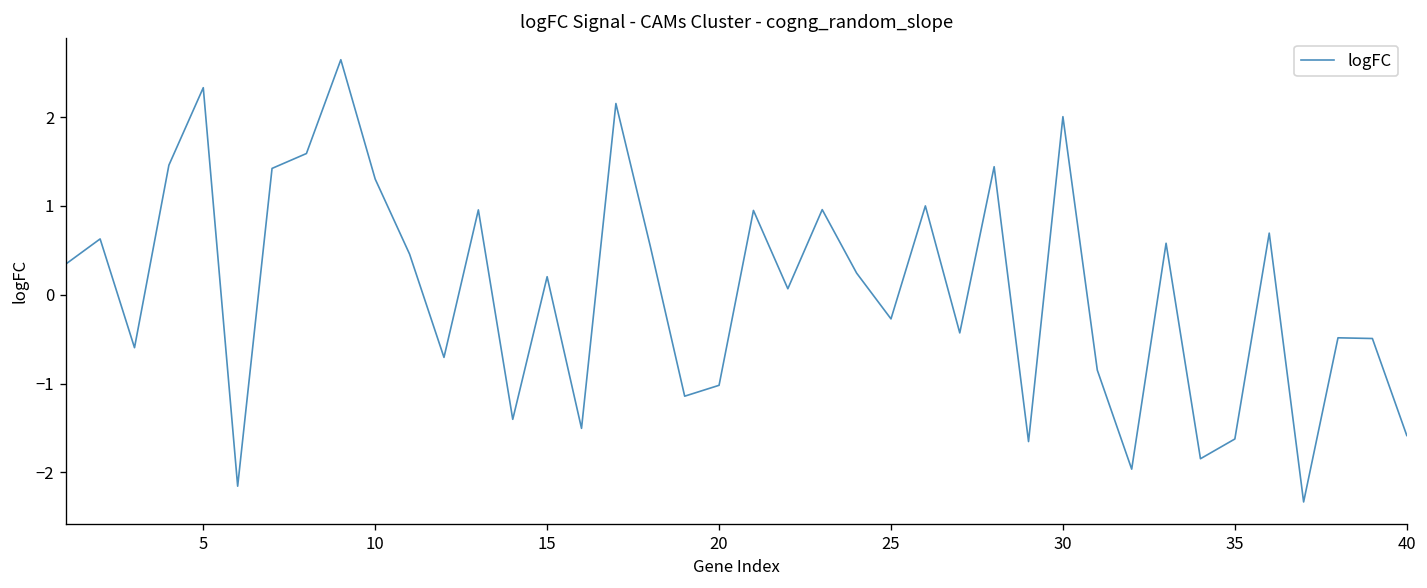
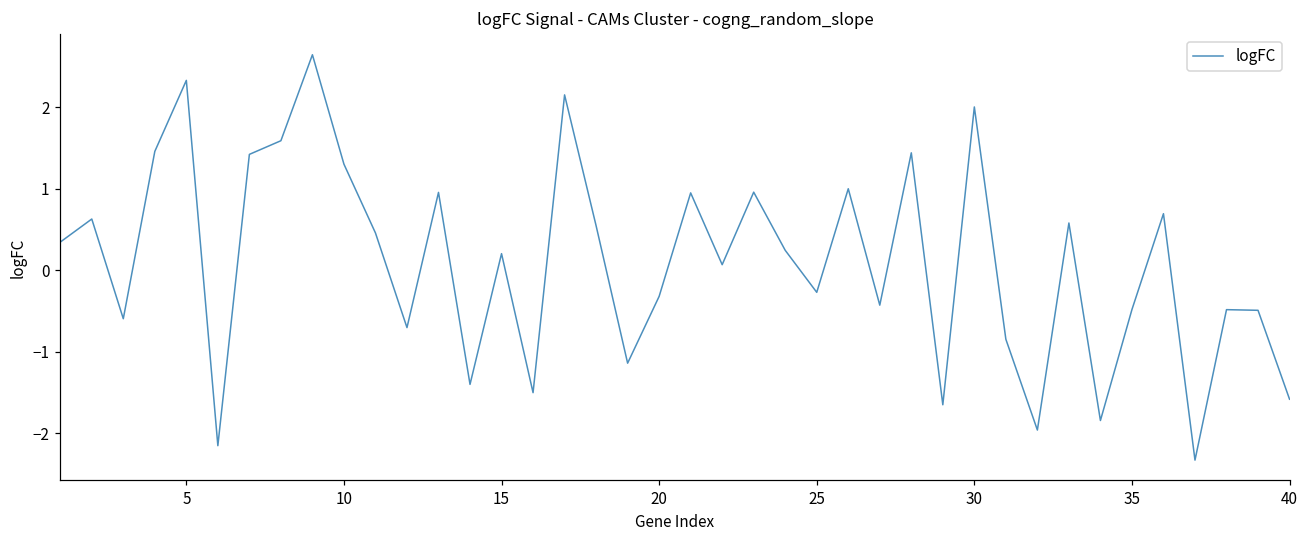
20: -1.0 -> -0.3
35: -1.6 -> -0.5
